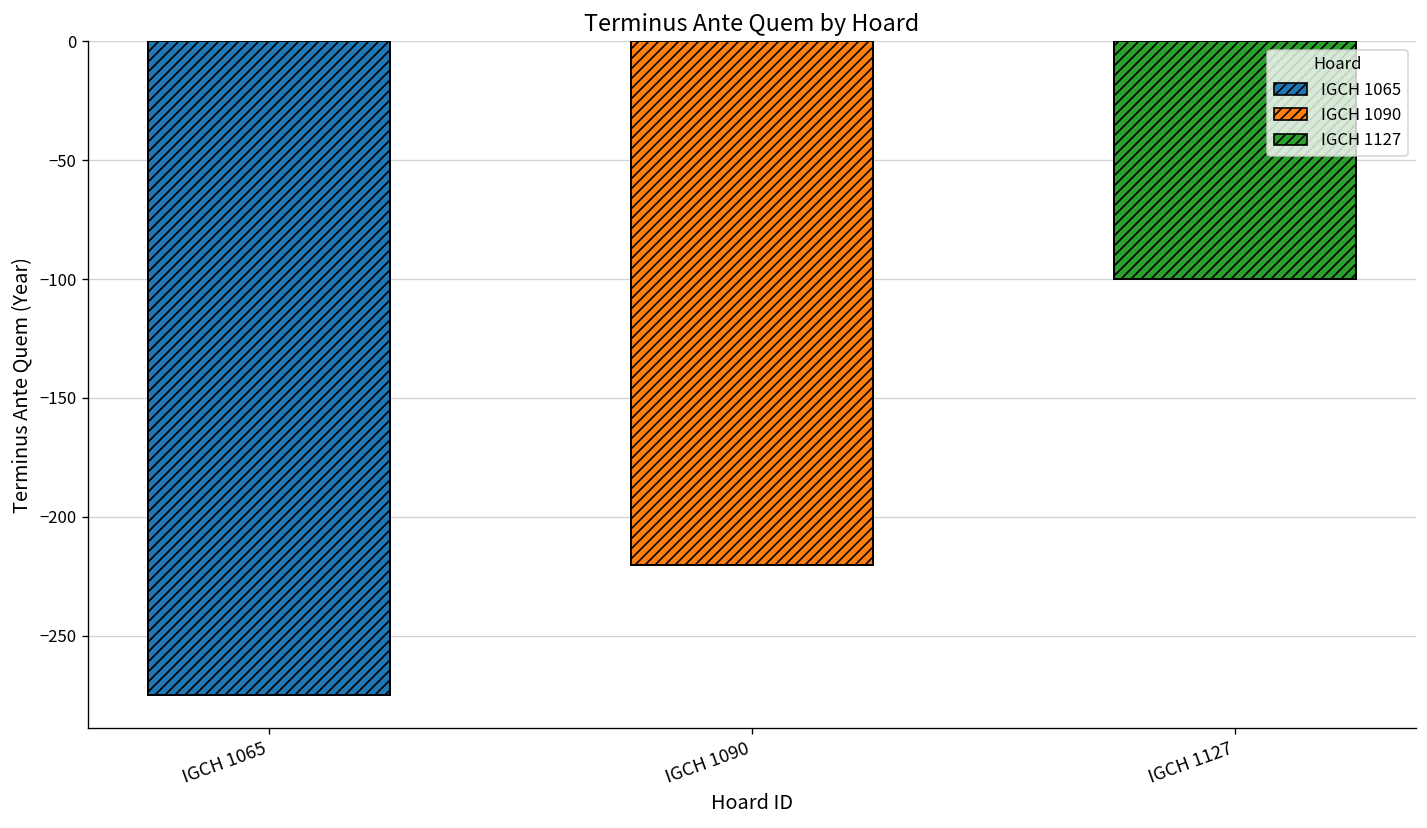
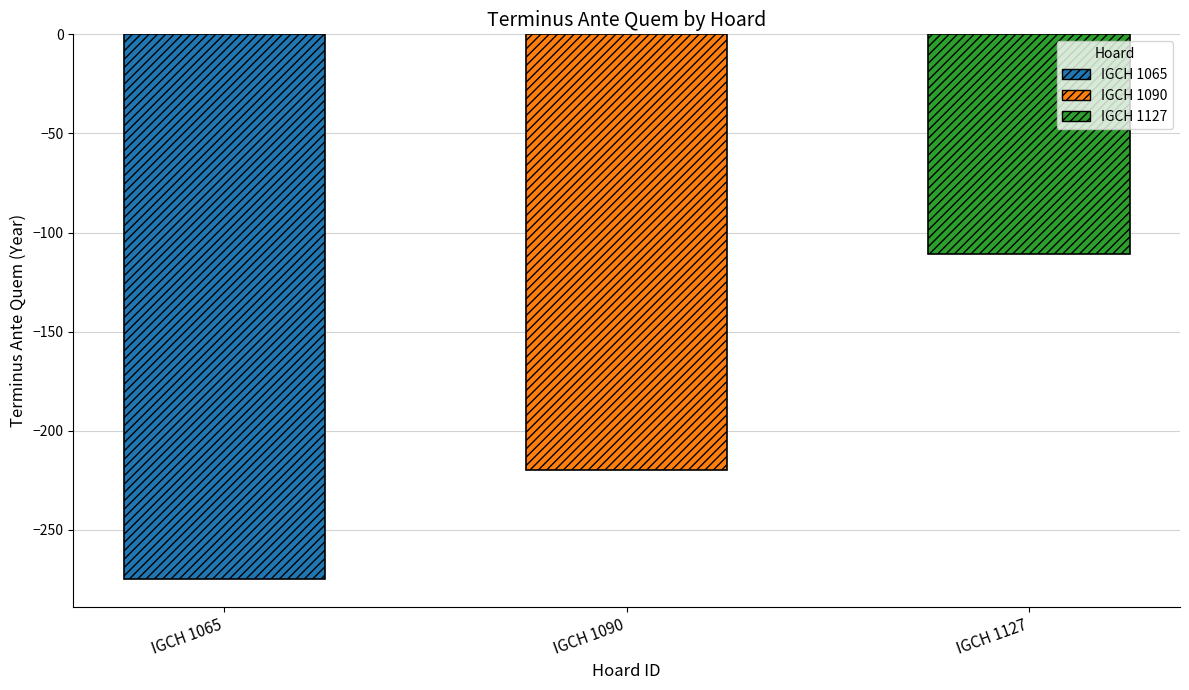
IGCH 1127: -100 -> -111
